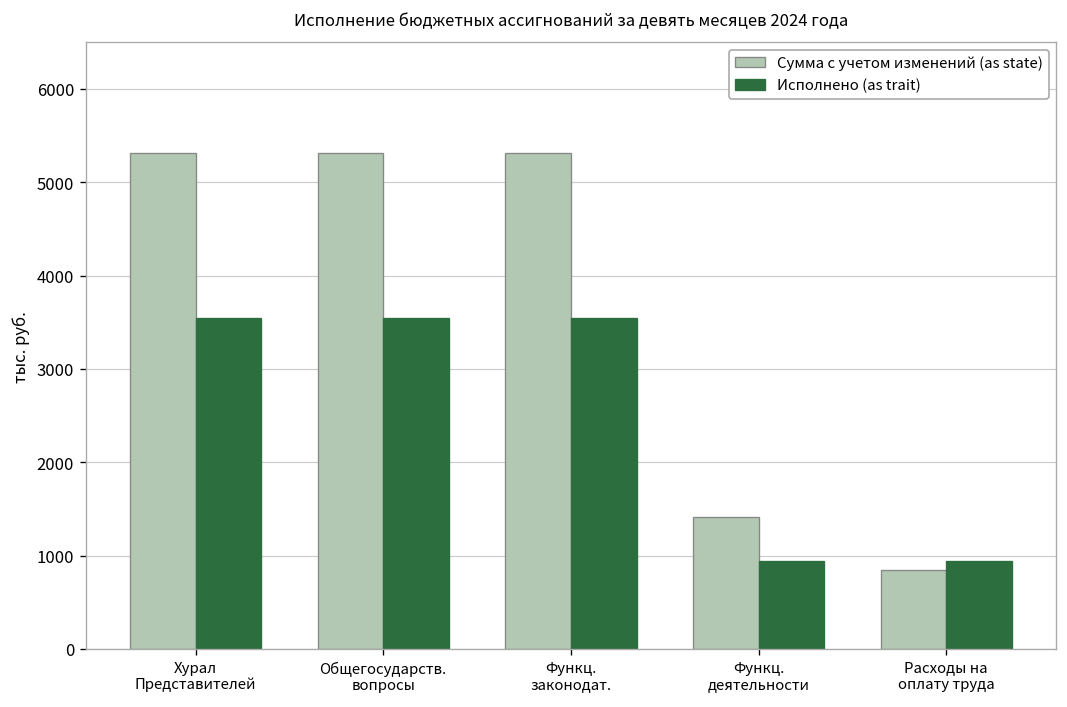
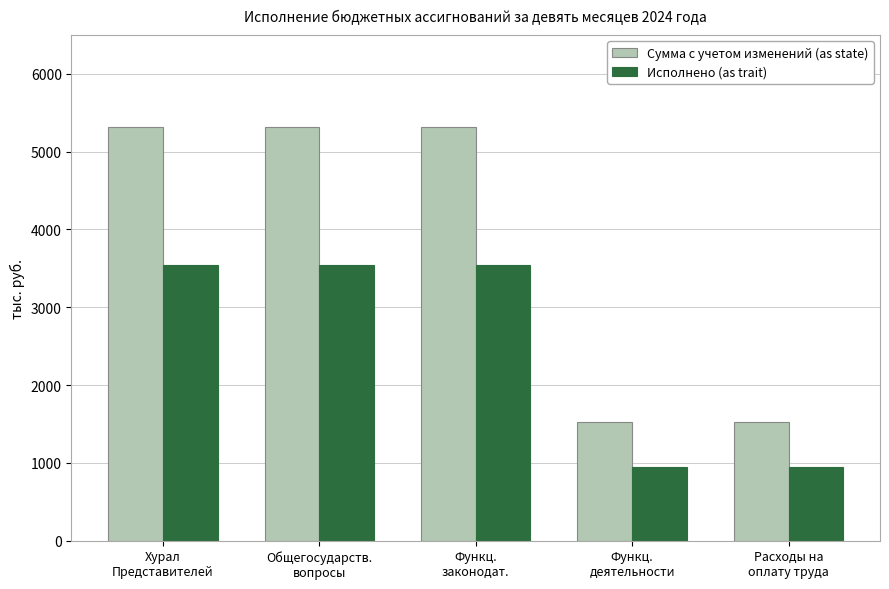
Сумма с учетом изменений (as state), Функц. деятельности: 1400 -> 1500
Сумма с учетом изменений (as state), Расходы на оплату труда: 800 -> 1500
